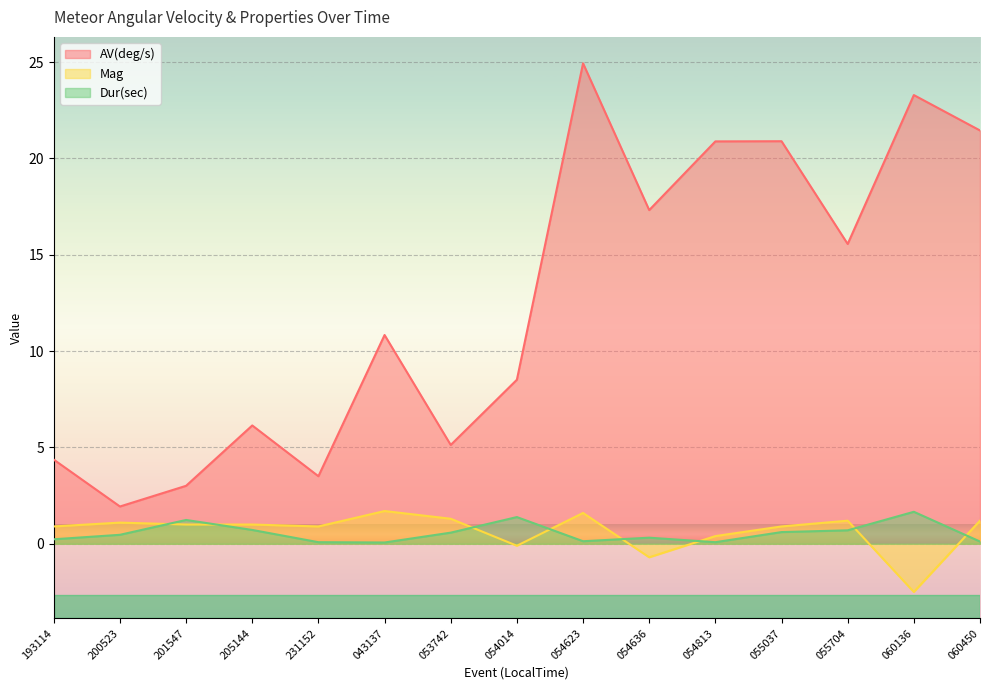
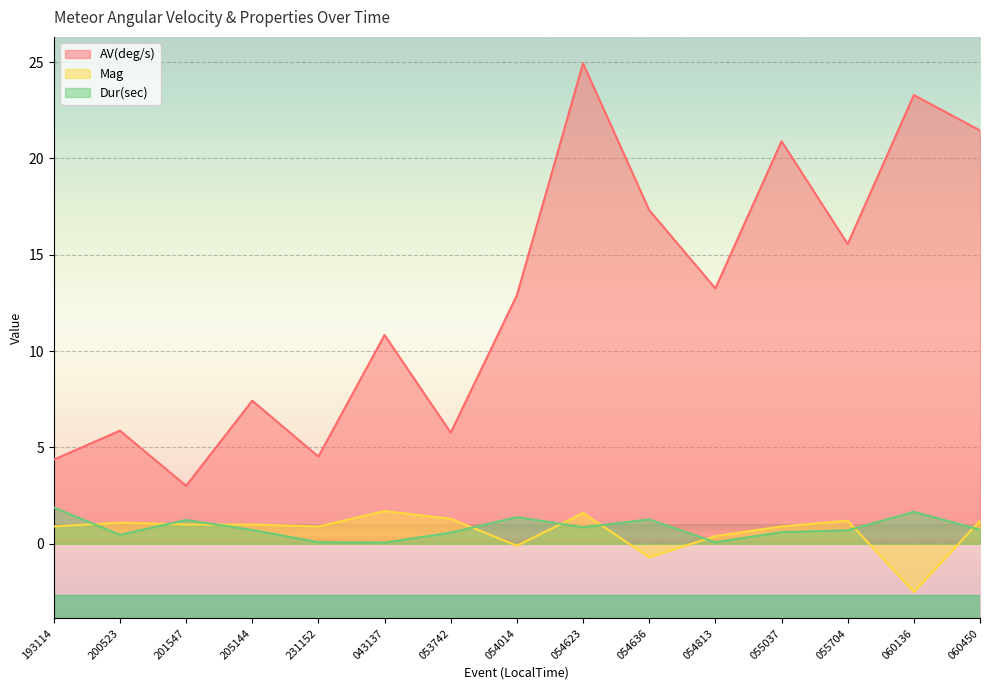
Dur(sec), 193114: 0.2 -> 1.9
AV(deg/s), 200523: 1.9 -> 5.9
AV(deg/s), 205144: 6.1 -> 7.4
AV(deg/s), 231152: 3.5 -> 4.5
AV(deg/s), 053742: 5.1 -> 5.8
AV(deg/s), 054014: 8.5 -> 12.9
Dur(sec), 054623: 0.1 -> 0.9
Dur(sec), 054636: 0.3 -> 1.3
AV(deg/s), 054813: 20.9 -> 13.3
Dur(sec), 060450: 0.1 -> 0.7
